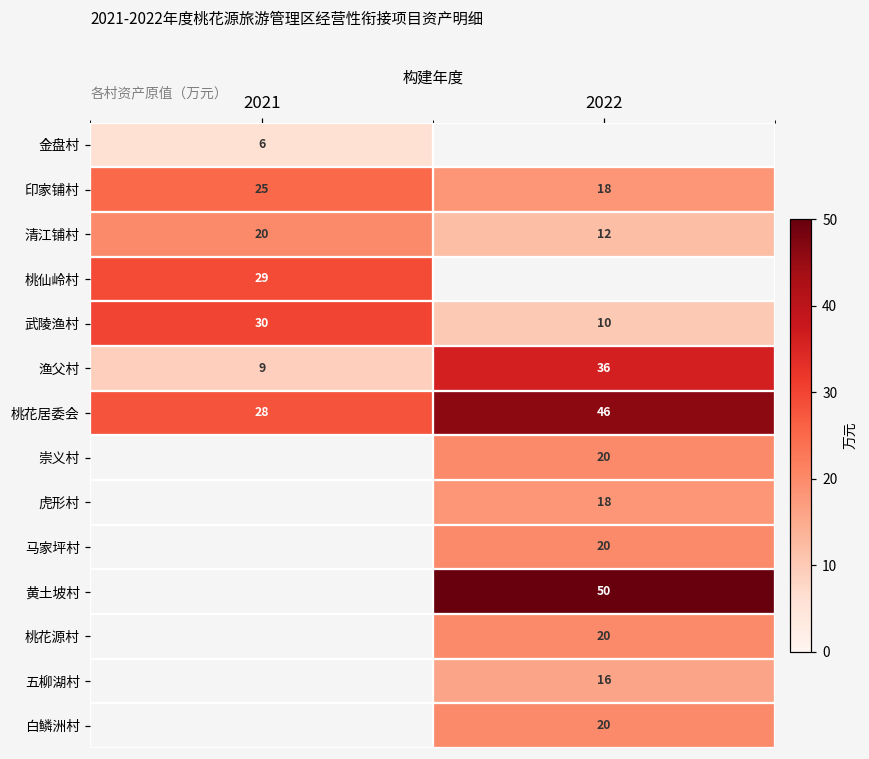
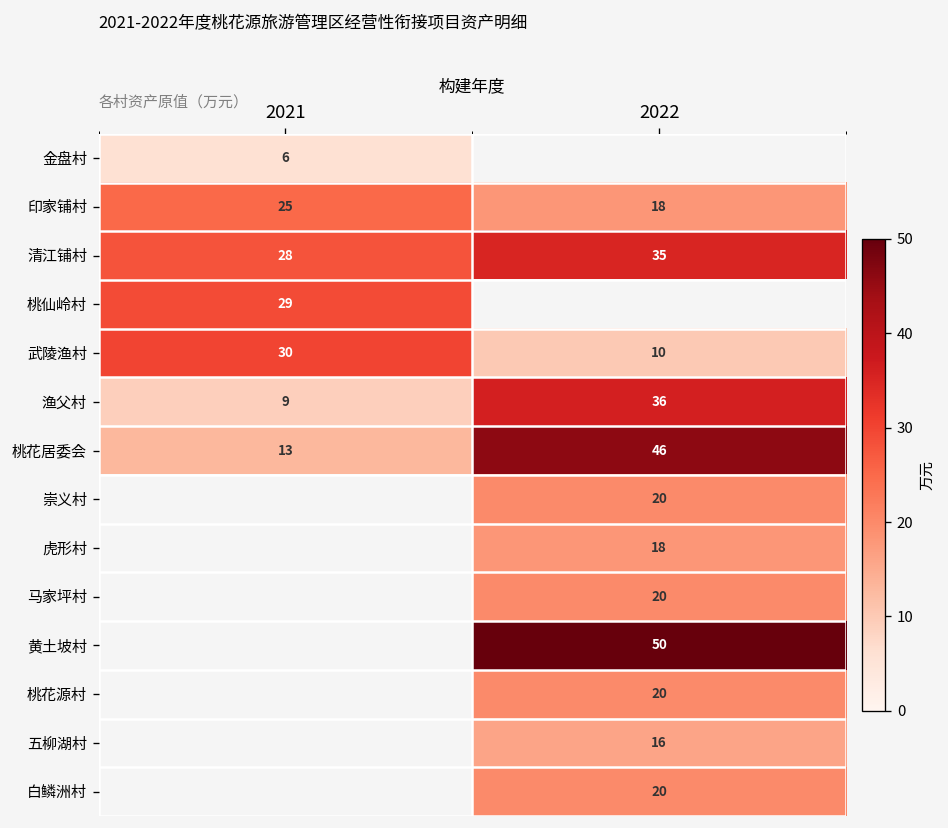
清江铺村, 2021: 20 -> 28
清江铺村, 2022: 12 -> 35
桃花居委会, 2021: 28 -> 13
